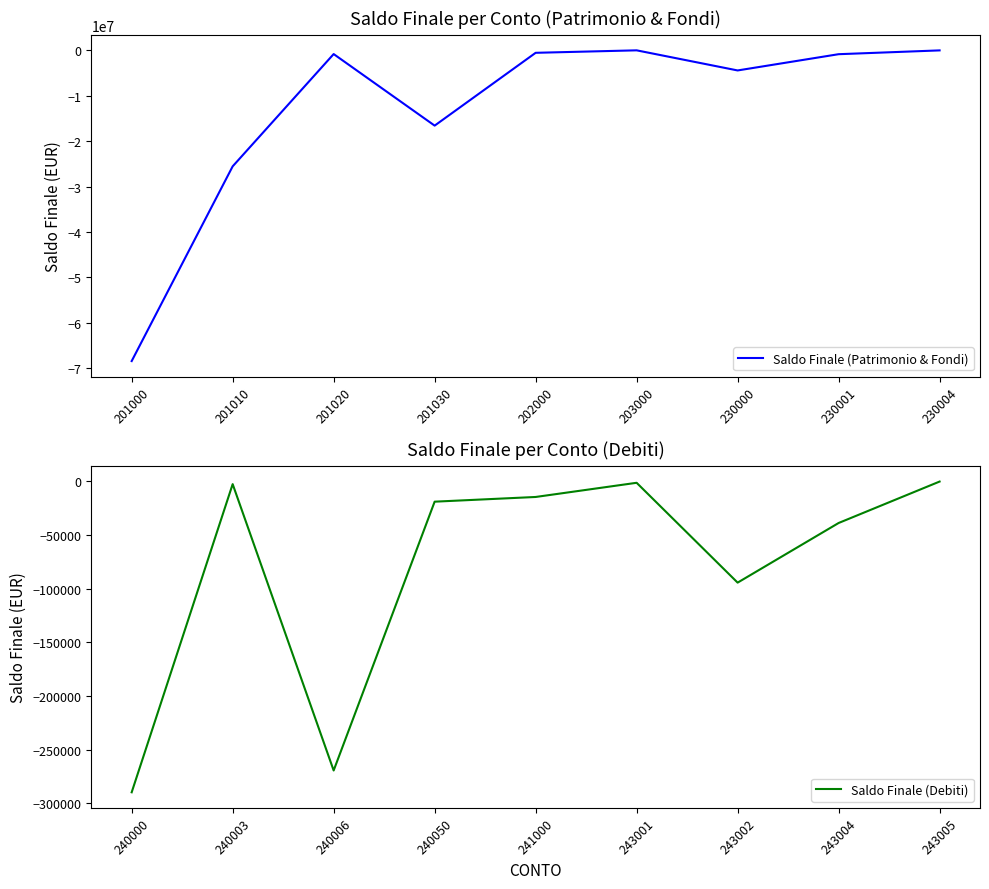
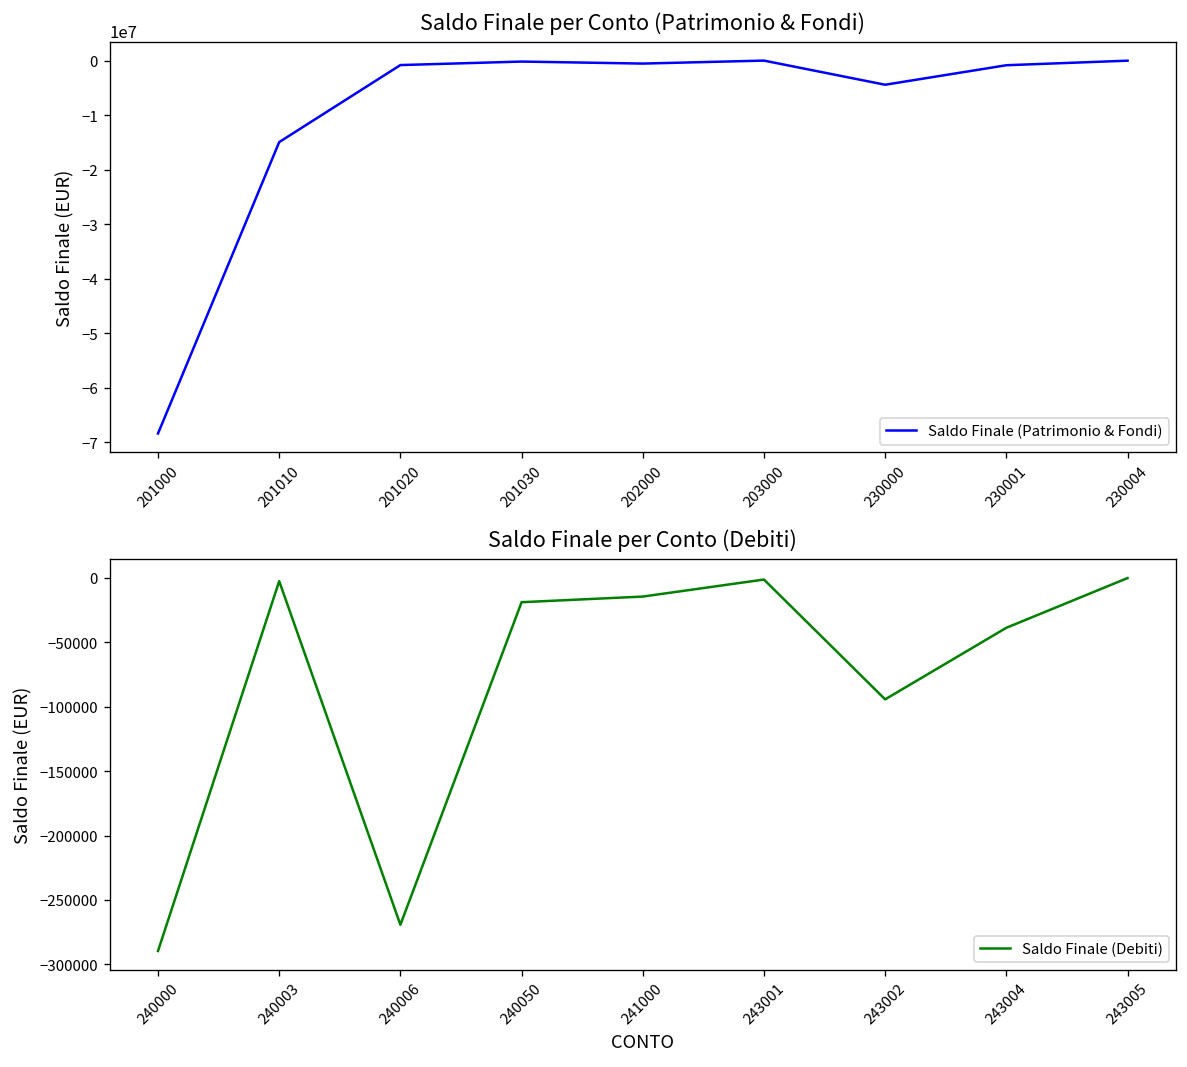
Saldo Finale per Conto (Patrimonio & Fondi), 201010: -26000000 -> -15000000
Saldo Finale per Conto (Patrimonio & Fondi), 201030: -17000000 -> 0
